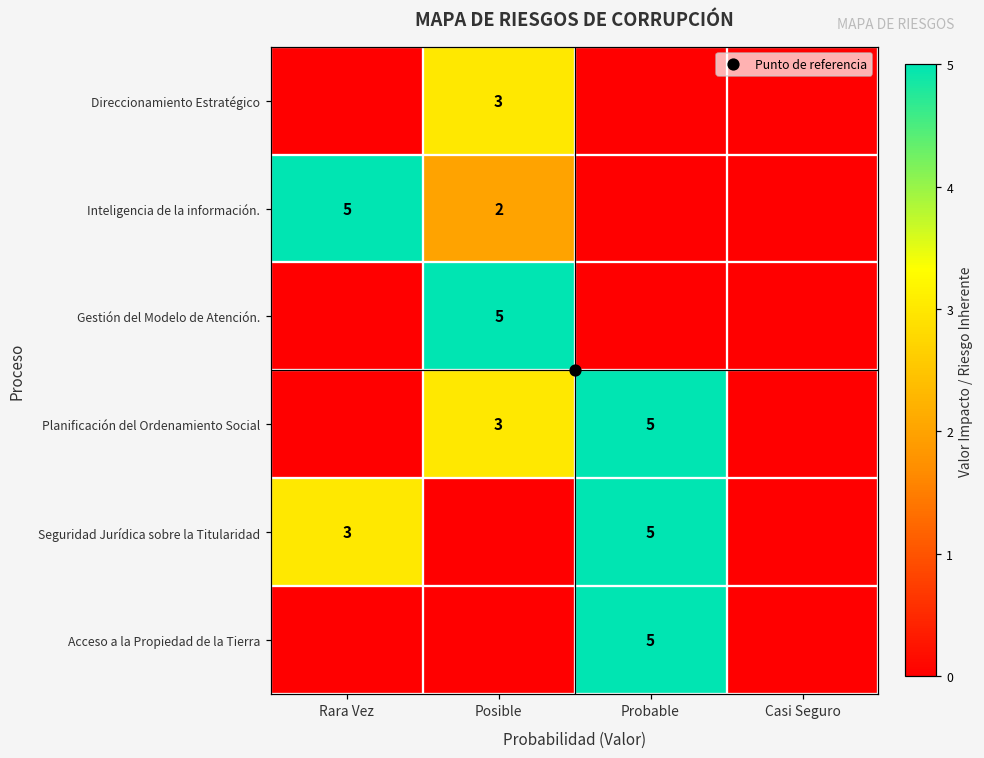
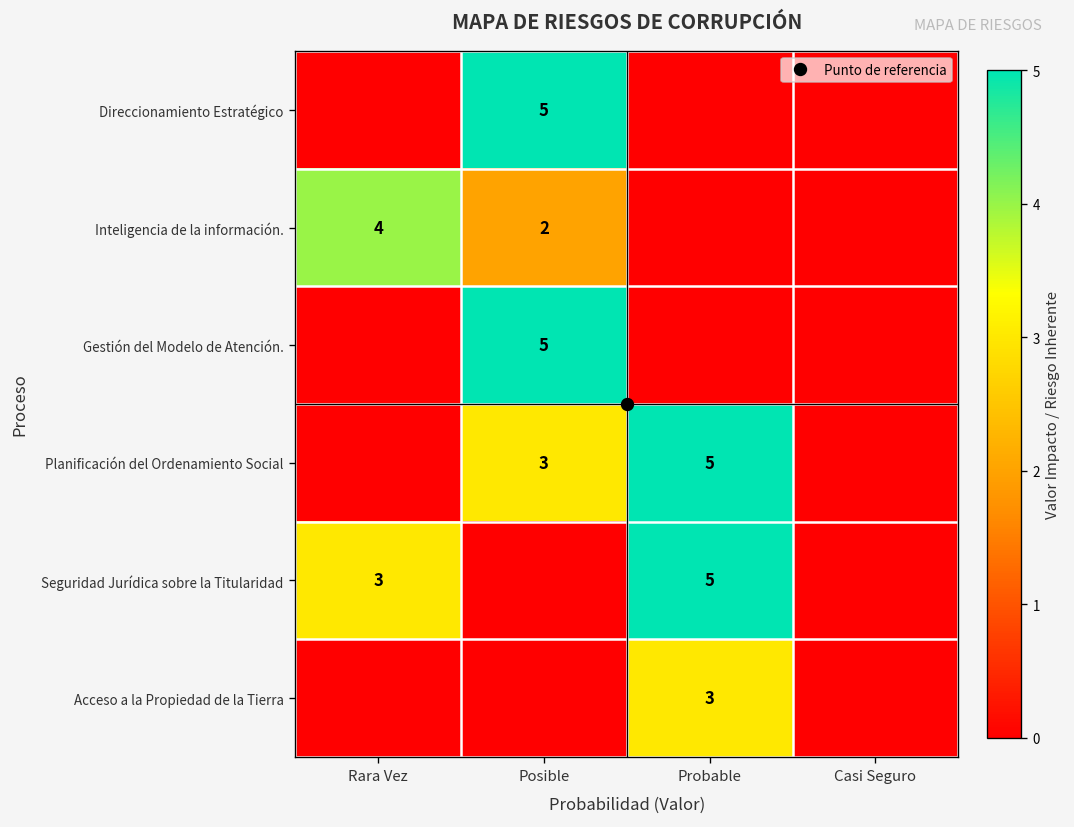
Direccionamiento Estratégico, Posible: 3 -> 5
Inteligencia de la información., Rara Vez: 5 -> 4
Acceso a la Propiedad de la Tierra, Probable: 5 -> 3
